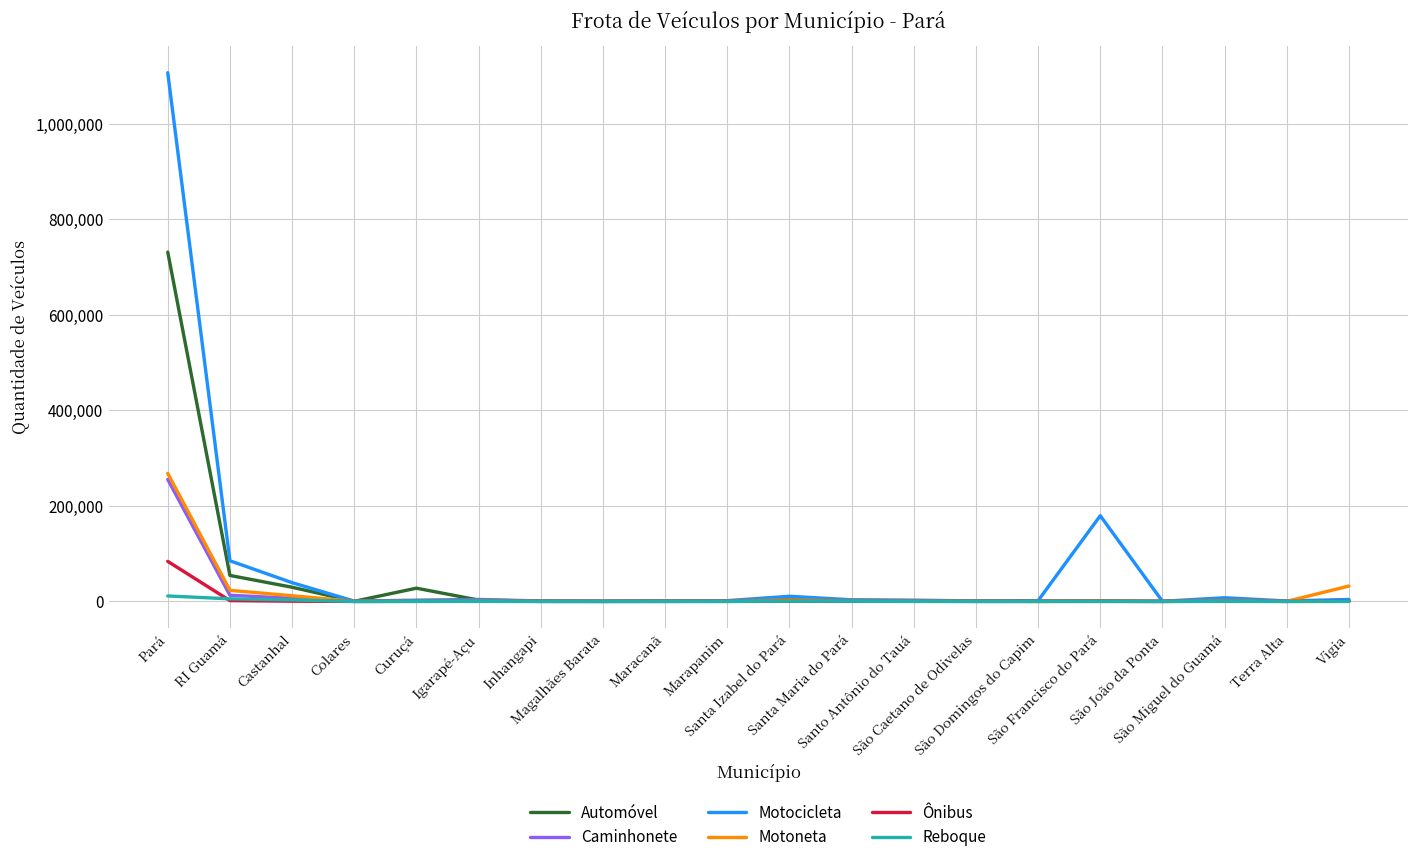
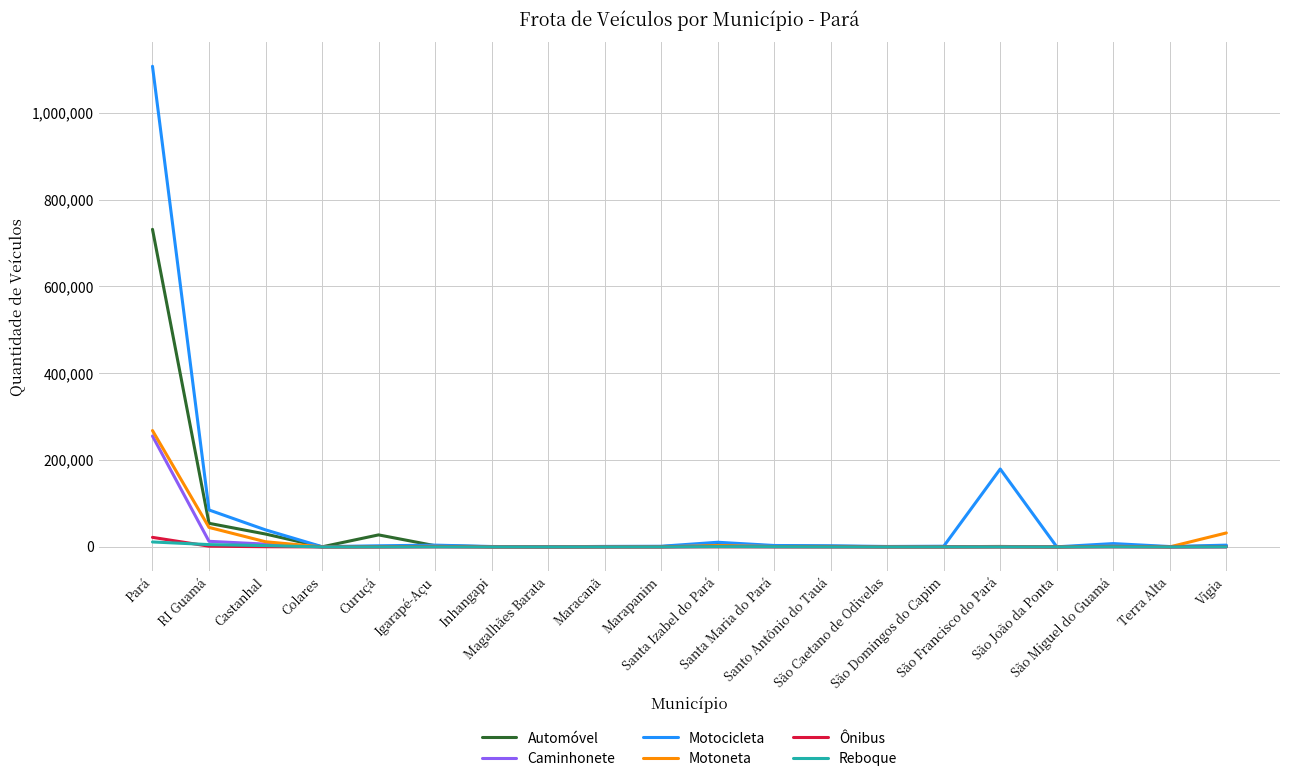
Ônibus, Pará: 80,000 -> 20,000
Motoneta, RI Guamá: 20,000 -> 40,000
